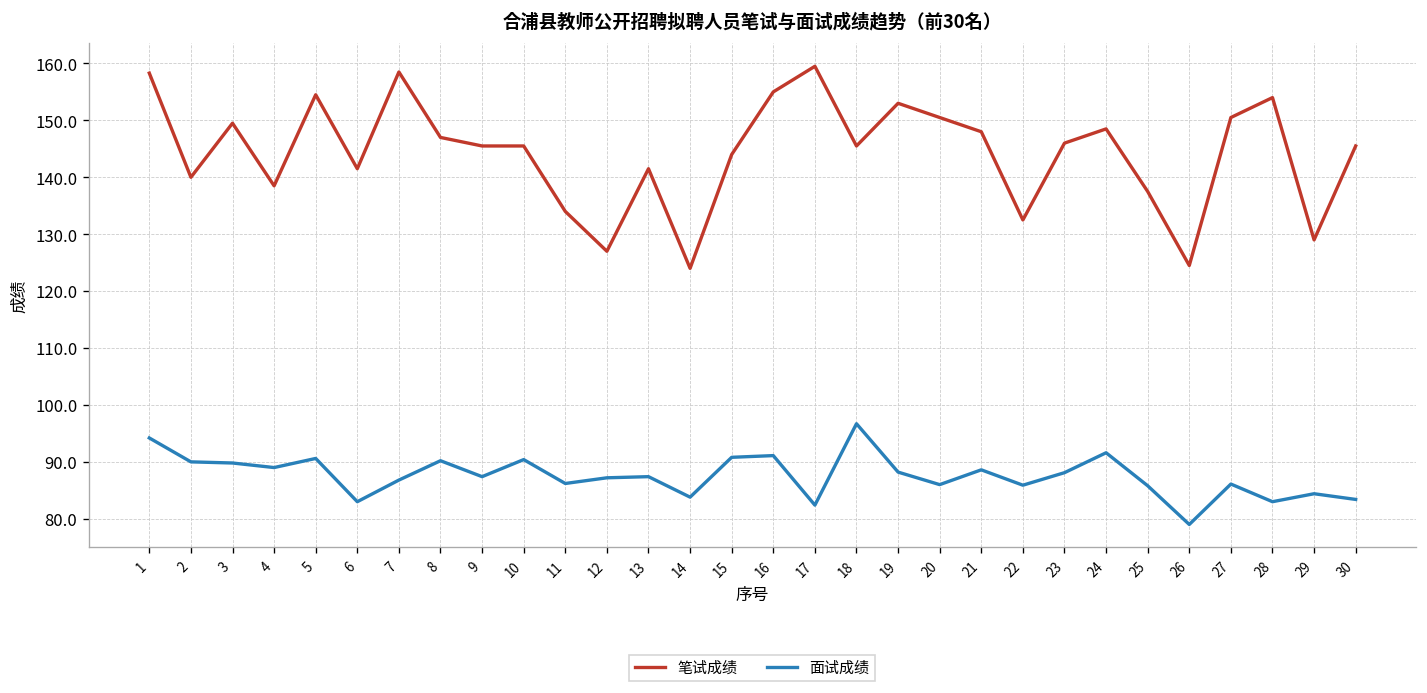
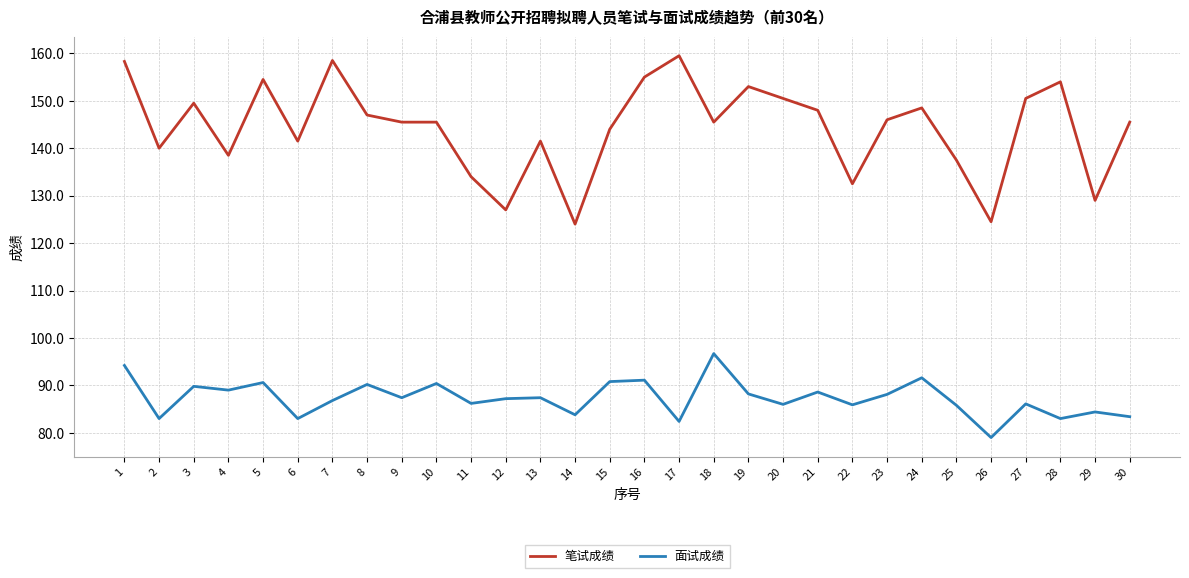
面试成绩, 2: 90 -> 83
